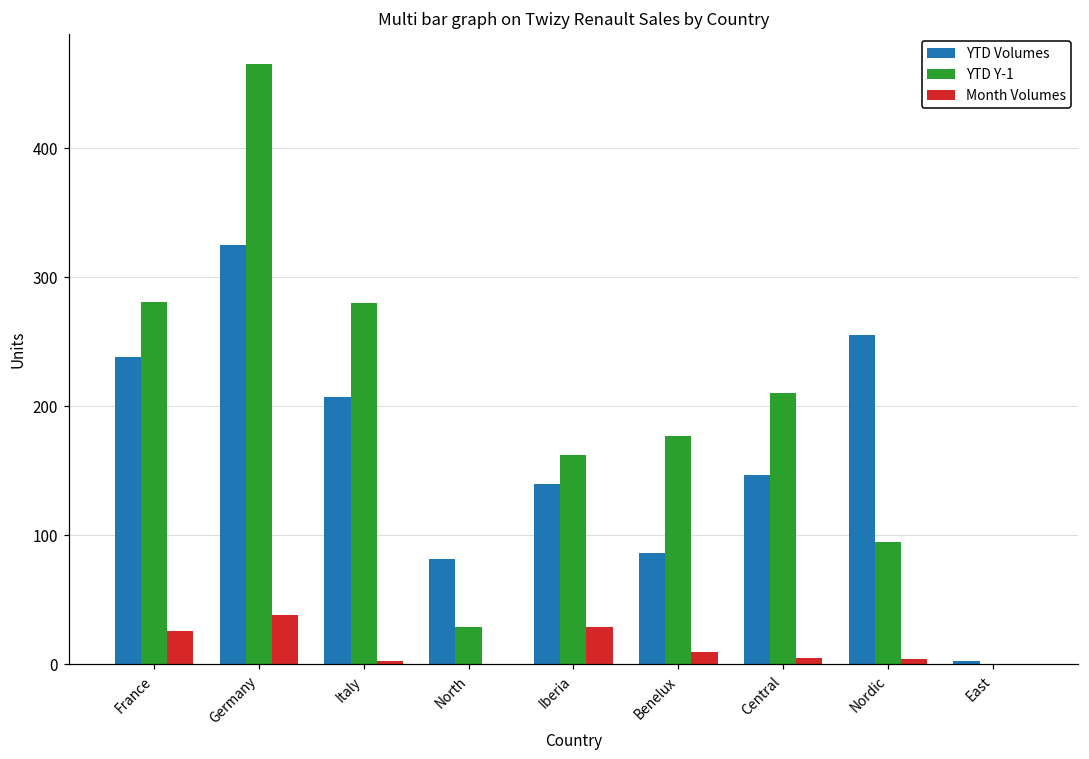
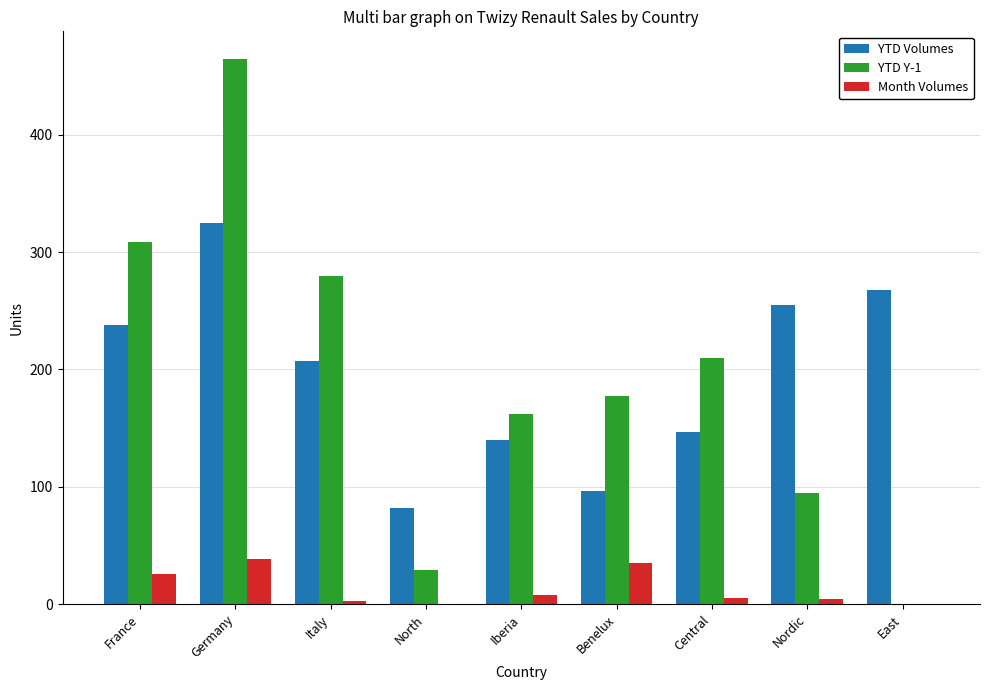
YTD Y-1, France: 281 -> 309
Month Volumes, Iberia: 29 -> 8
YTD Volumes, Benelux: 86 -> 96
Month Volumes, Benelux: 10 -> 35
YTD Volumes, East: 3 -> 268
